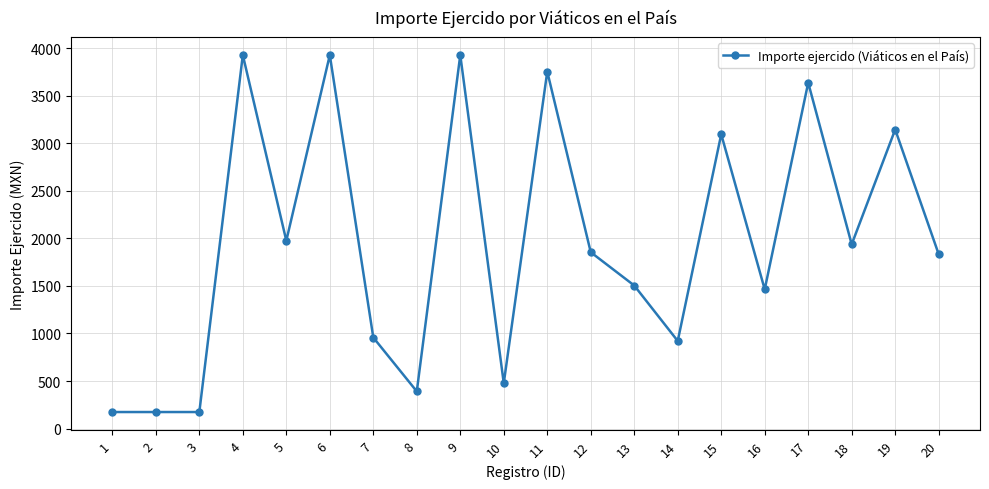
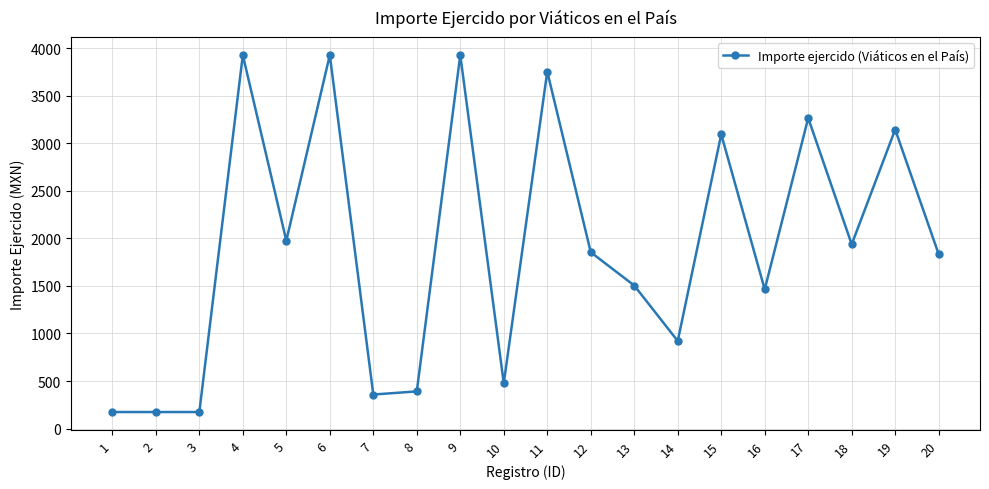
7: 1000 -> 400
17: 3600 -> 3300
